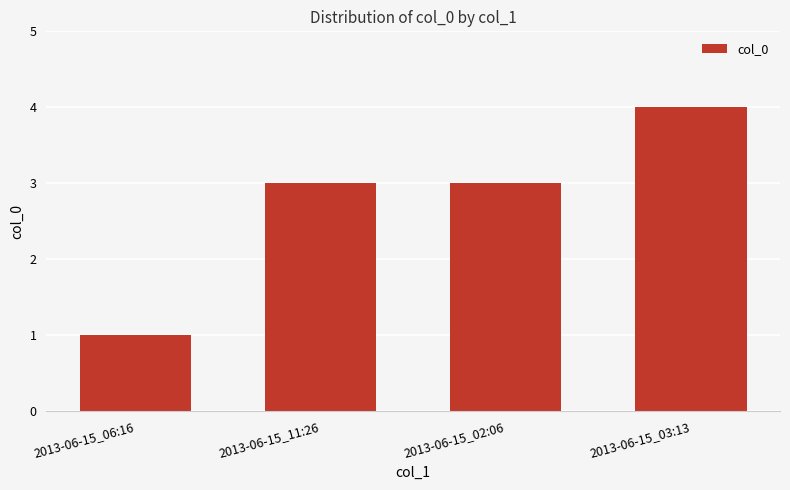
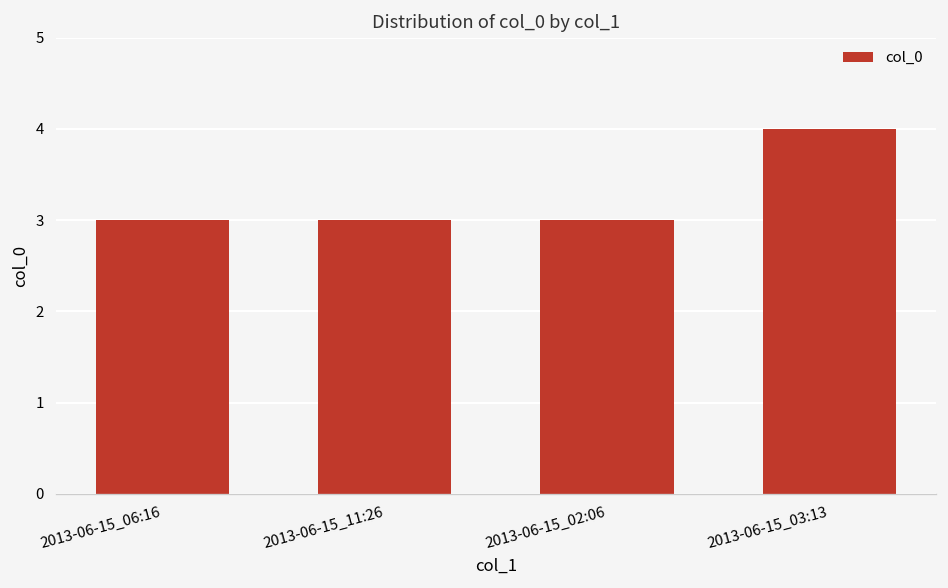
2013-06-15_06:16: 1 -> 3
